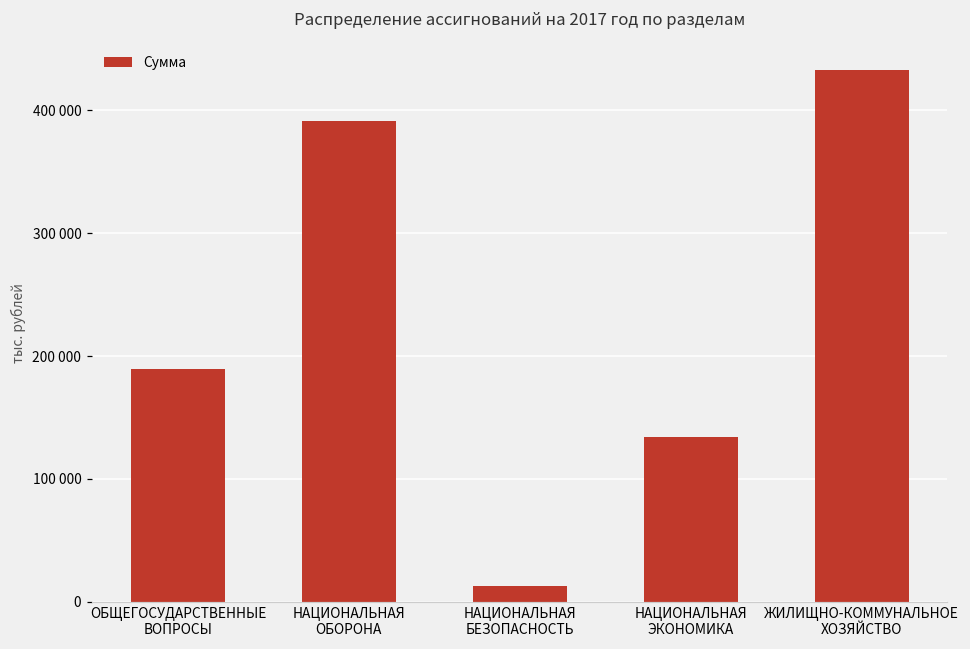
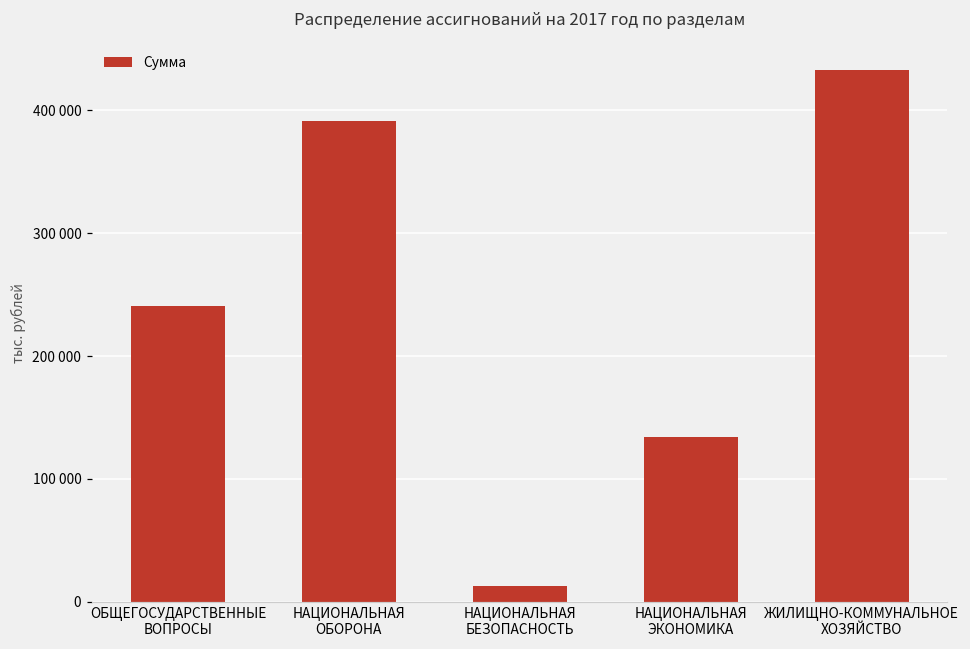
ОБЩЕГОСУДАРСТВЕННЫЕ ВОПРОСЫ: 189000 -> 240000
